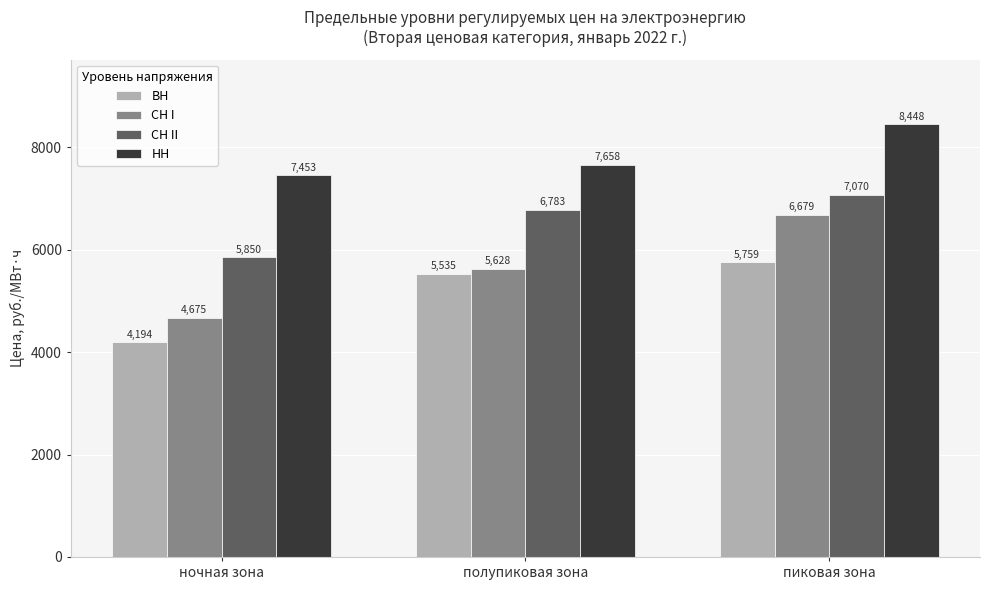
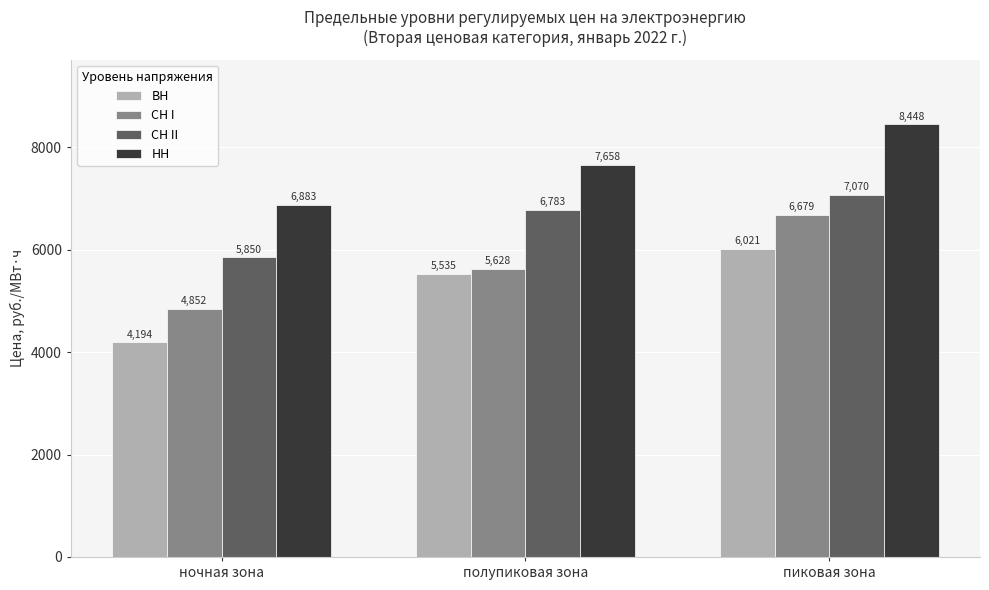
СН I, ночная зона: 4,675 -> 4,852
НН, ночная зона: 7,453 -> 6,883
ВН, пиковая зона: 5,759 -> 6,021
